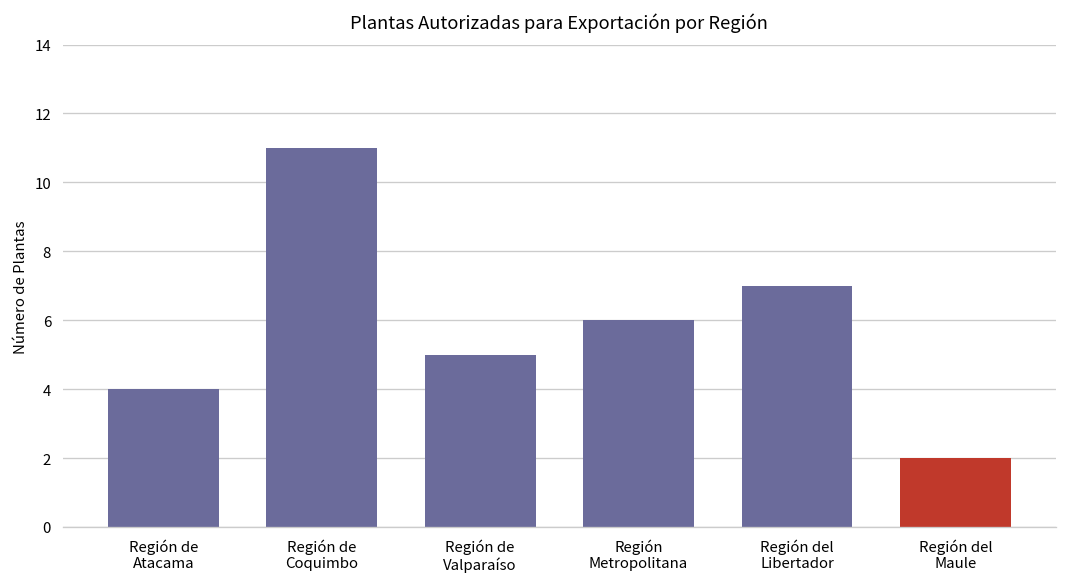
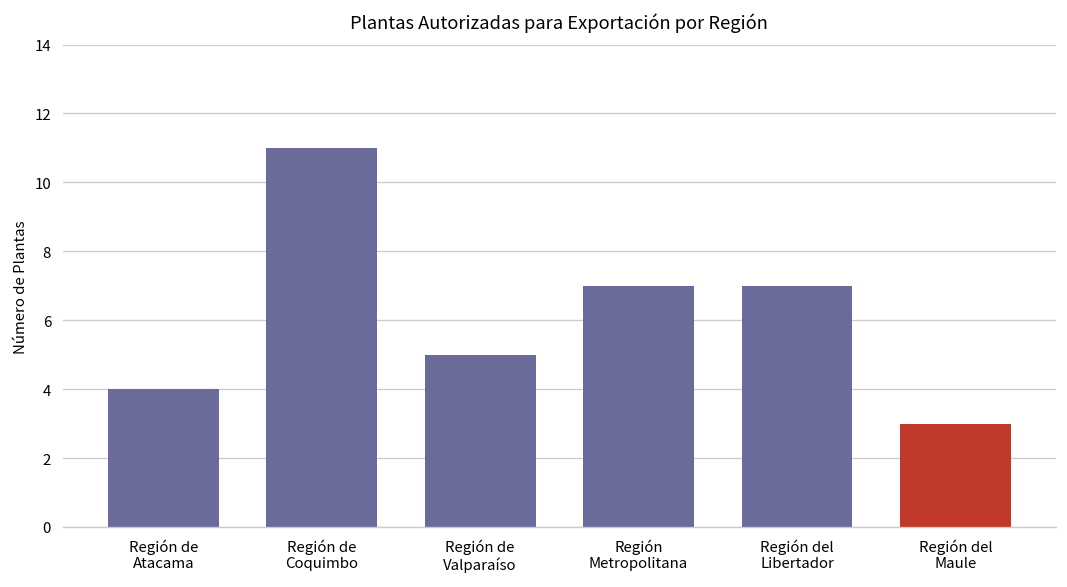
Región Metropolitana: 6 -> 7
Región del Maule: 2 -> 3
